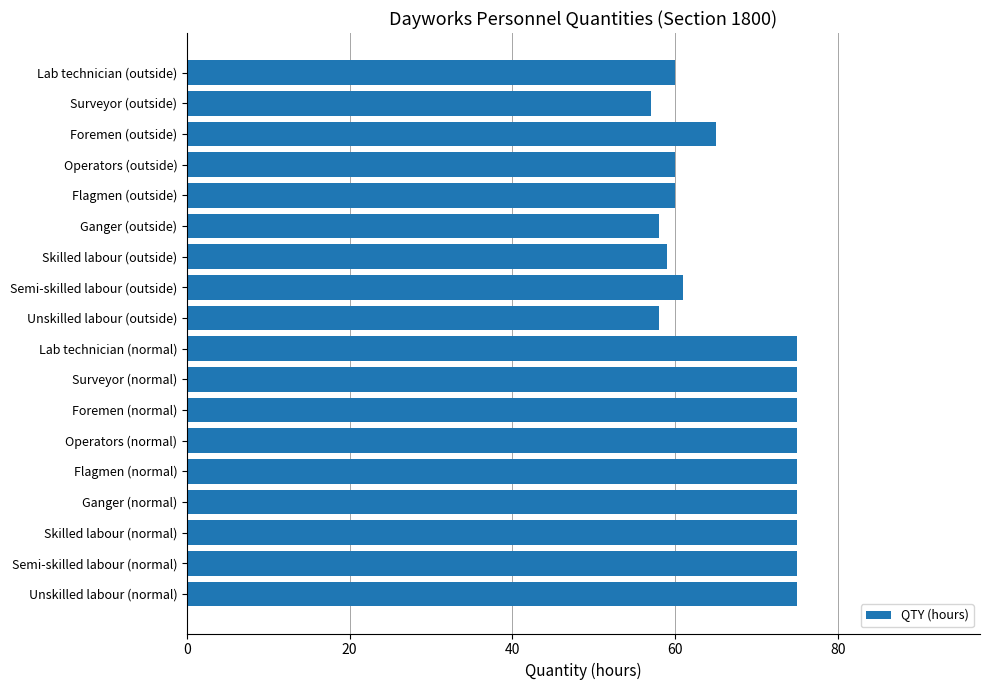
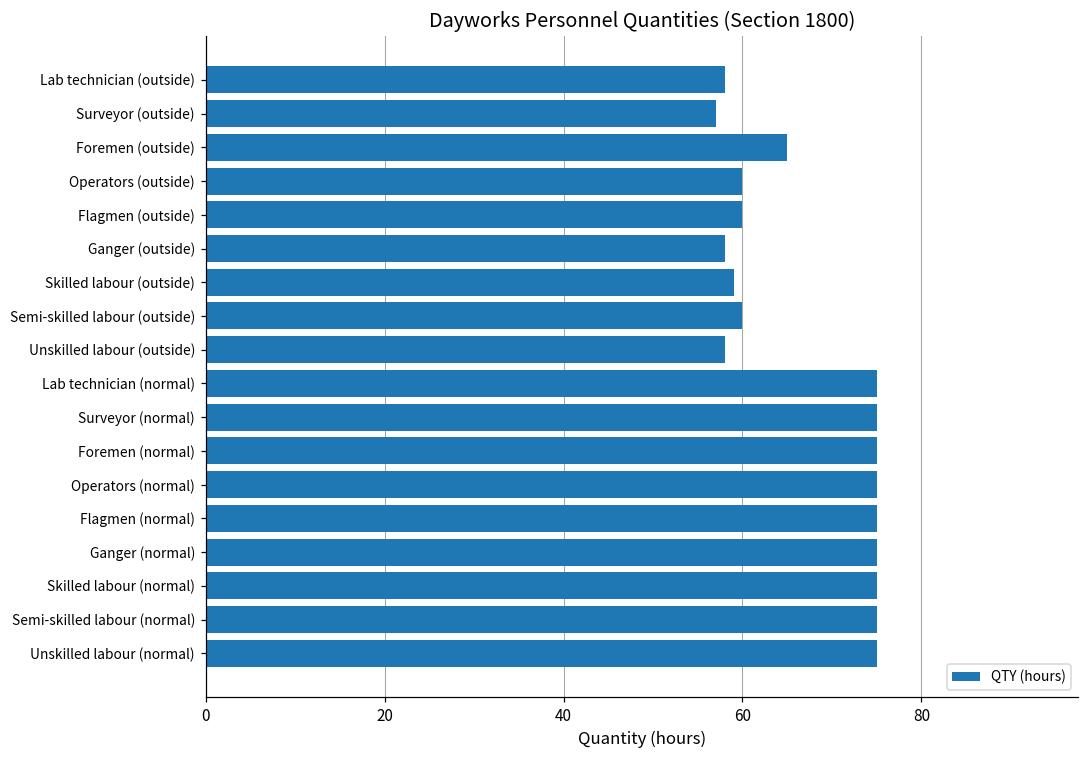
Lab technician (outside): 60 -> 58
Semi-skilled labour (outside): 61 -> 60
